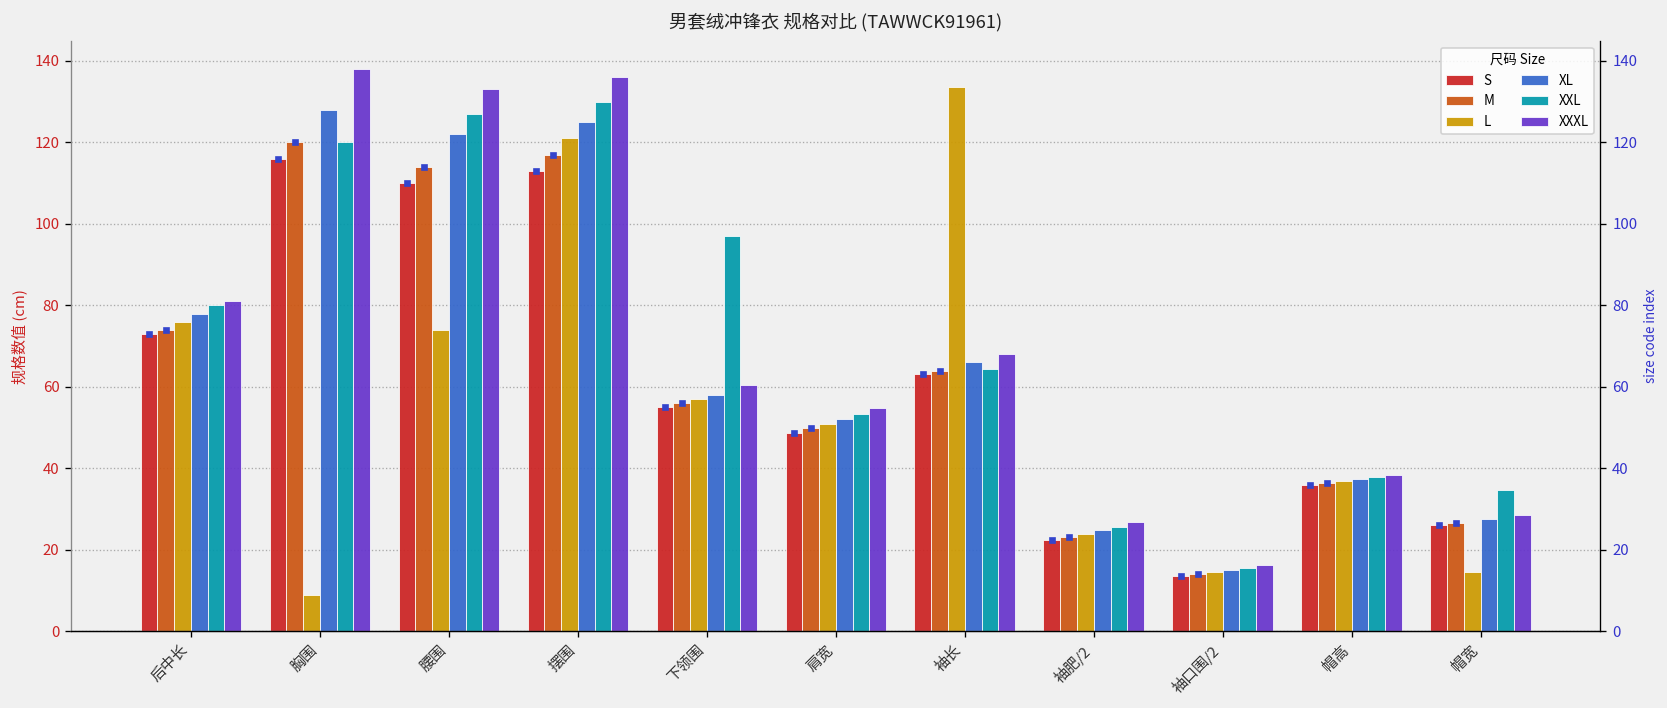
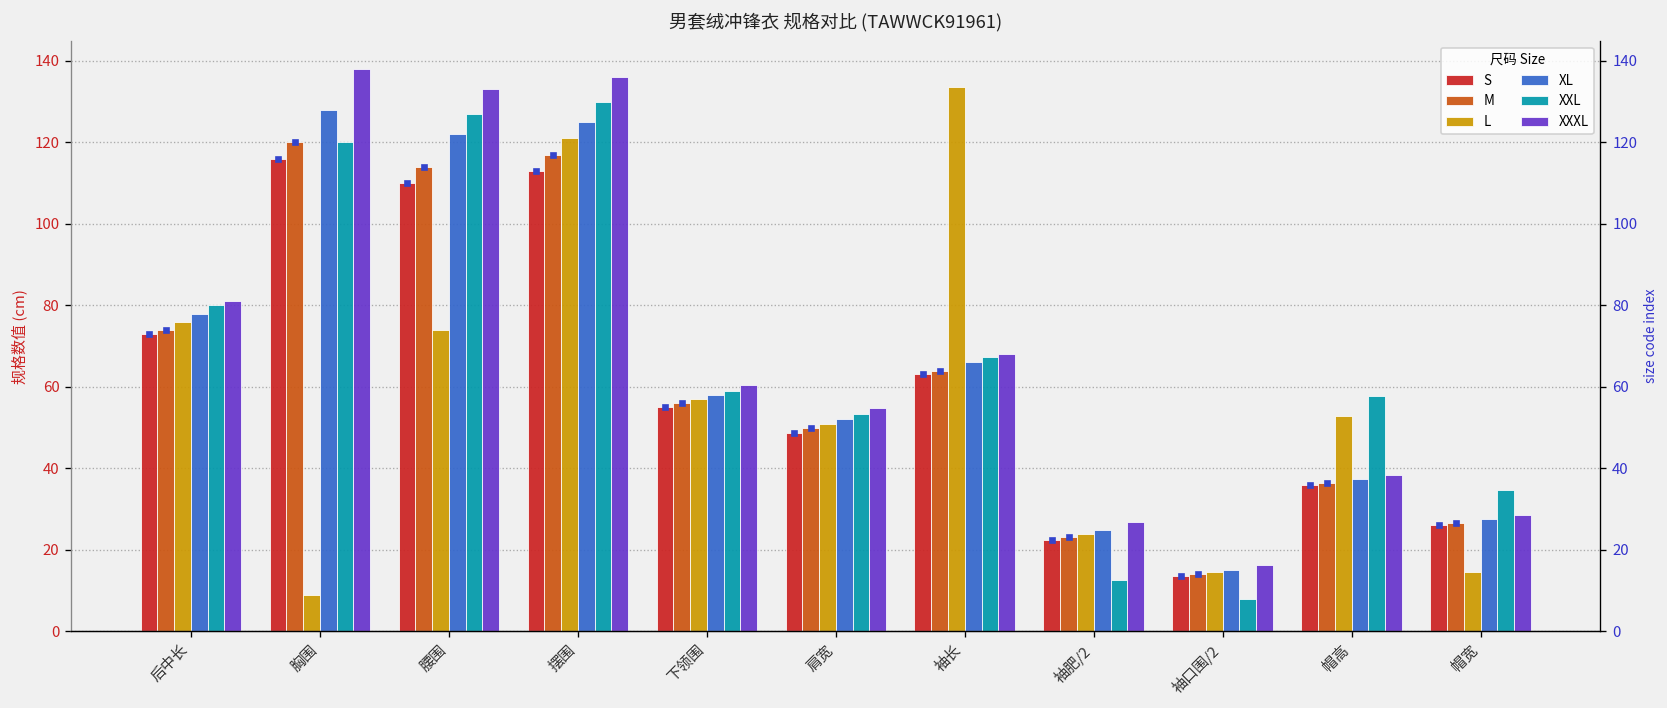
XXL, 下领围: 97 -> 59
XXL, 袖长: 64 -> 67
XXL, 袖肥/2: 26 -> 13
XXL, 袖口围/2: 16 -> 8
L, 帽高: 37 -> 53
XXL, 帽高: 38 -> 58
